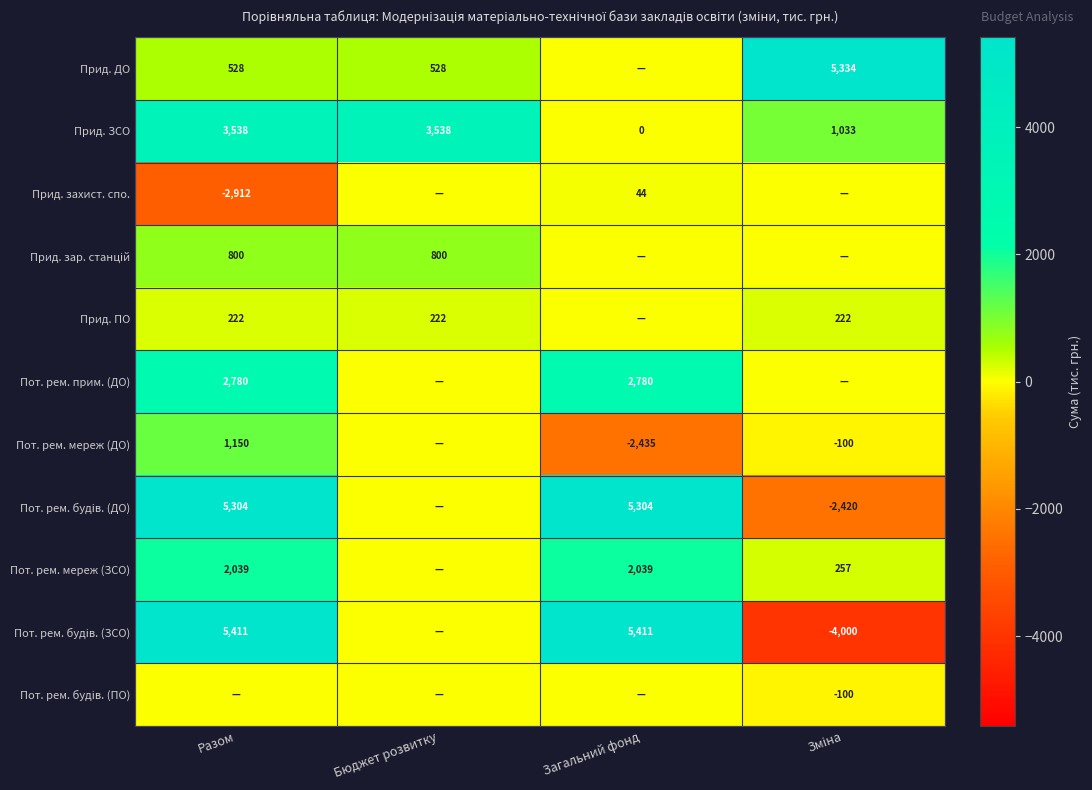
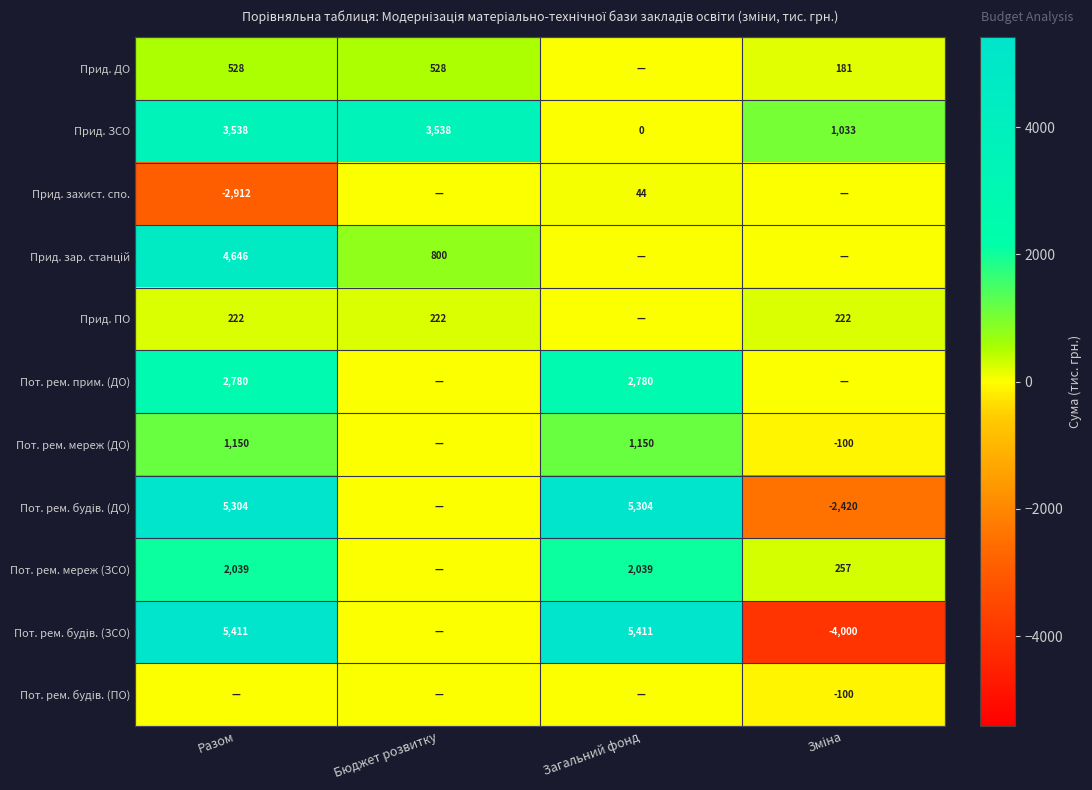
Прид. ДО, Зміна: 5,334 -> 181
Прид. зар. станцій, Разом: 800 -> 4,646
Пот. рем. мереж (ДО), Загальний фонд: -2,435 -> 1,150
